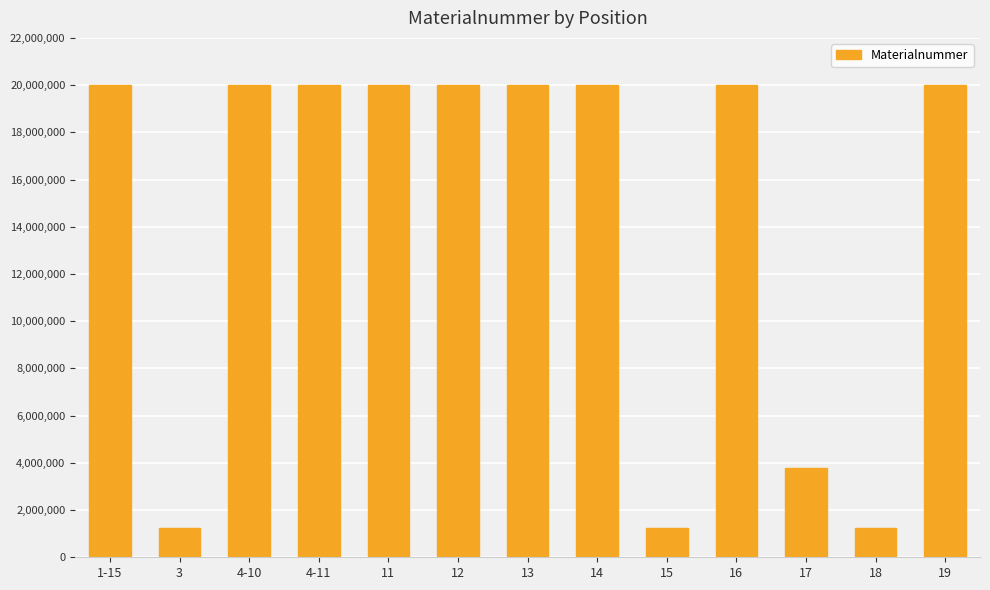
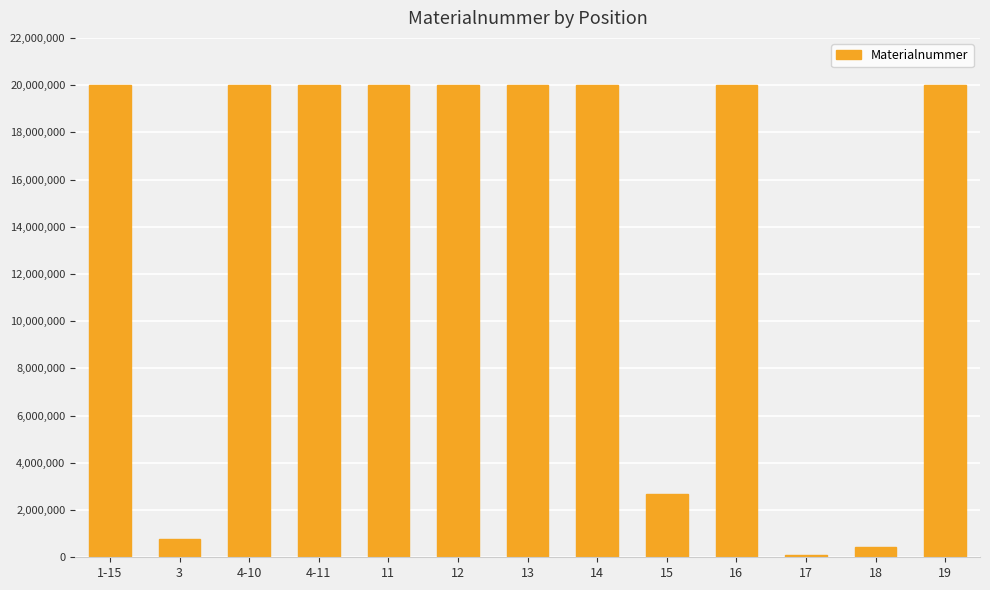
3: 1,200,000 -> 800,000
15: 1,200,000 -> 2,700,000
17: 3,800,000 -> 100,000
18: 1,200,000 -> 400,000
